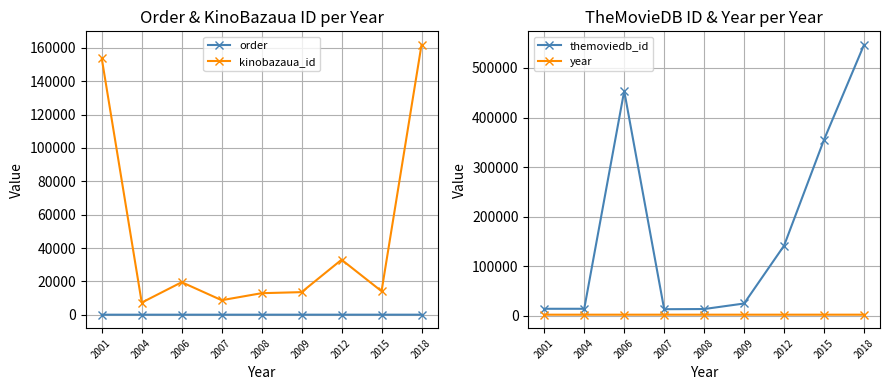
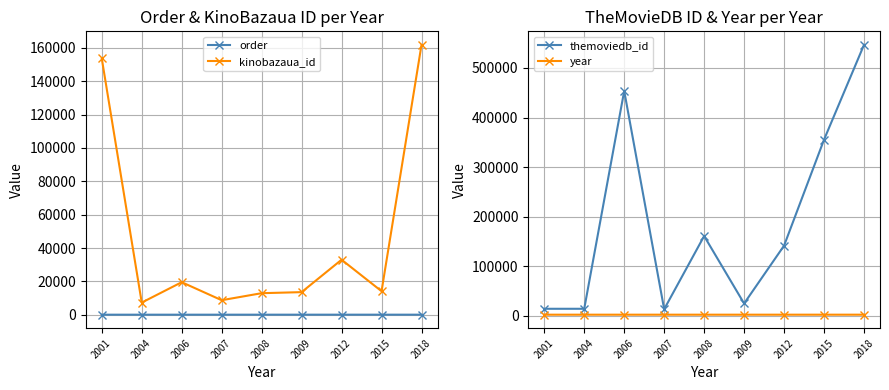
TheMovieDB ID & Year per Year, themoviedb_id, 2008: 10000 -> 160000
